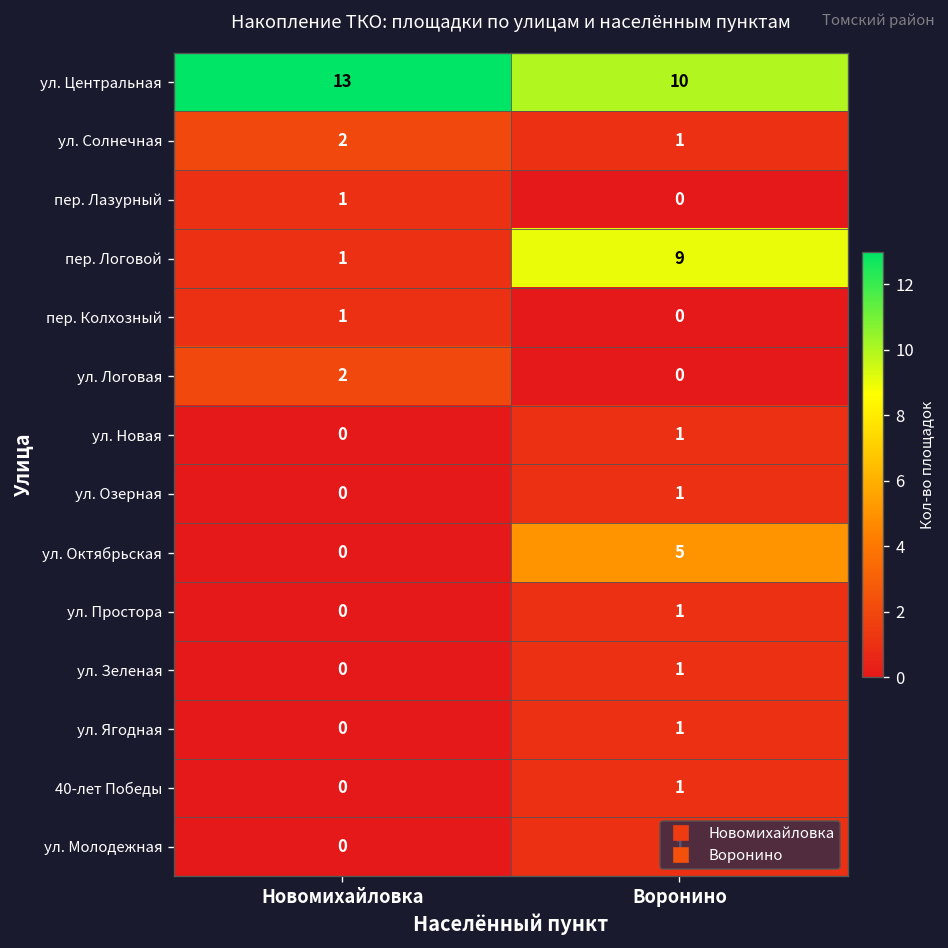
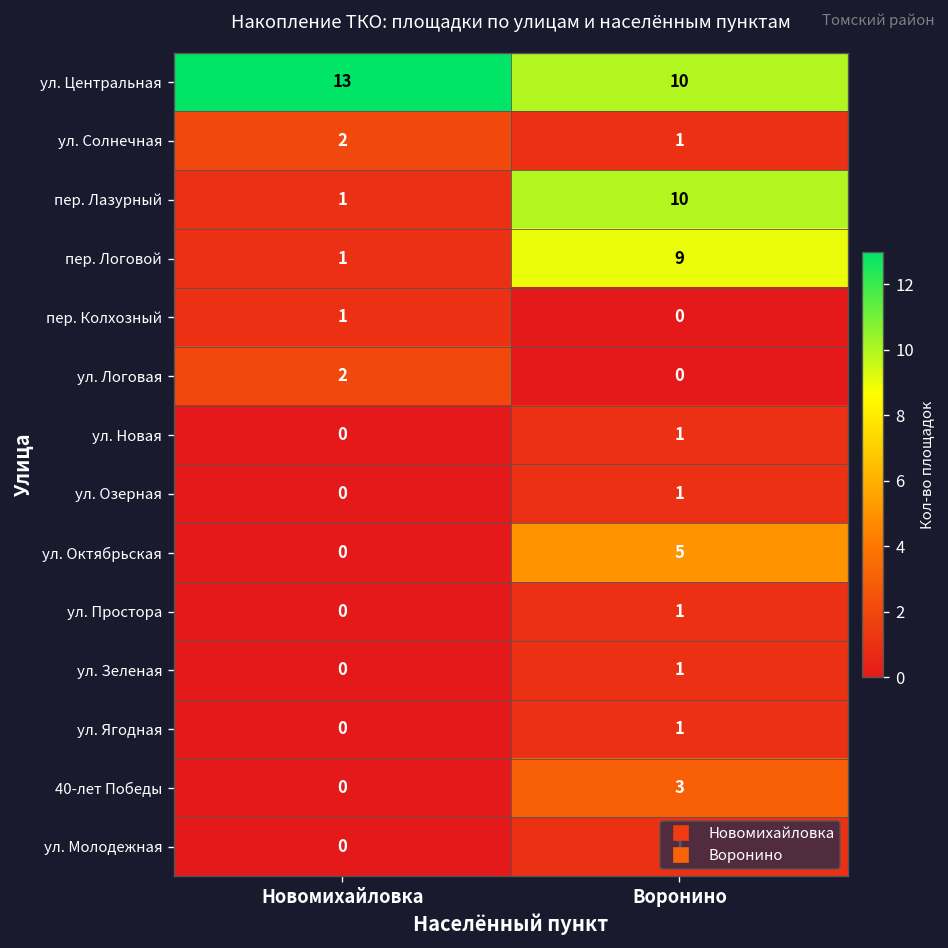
пер. Лазурный, Воронино: 0 -> 10
40-лет Победы, Воронино: 1 -> 3
